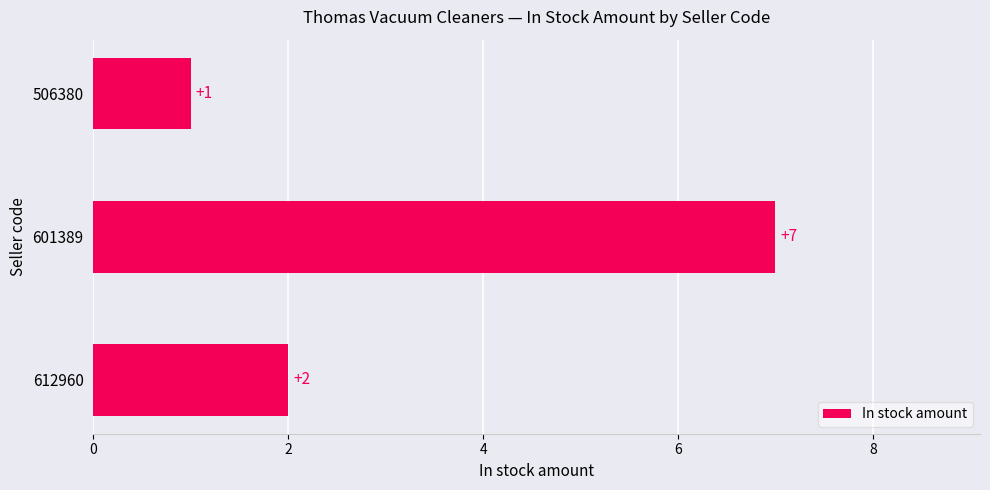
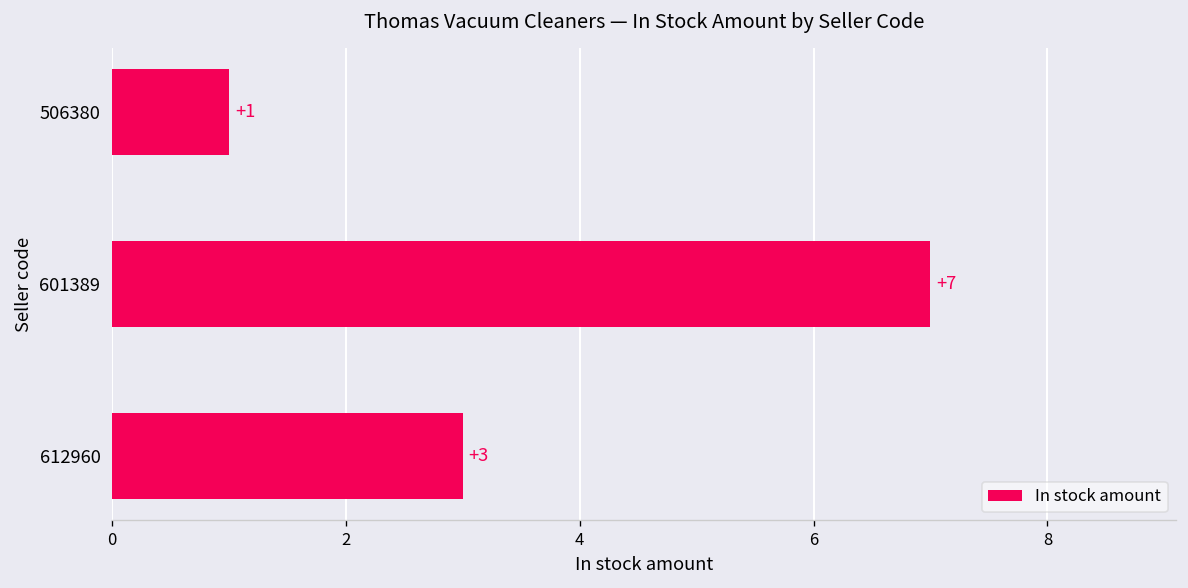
612960: +2 -> +3
